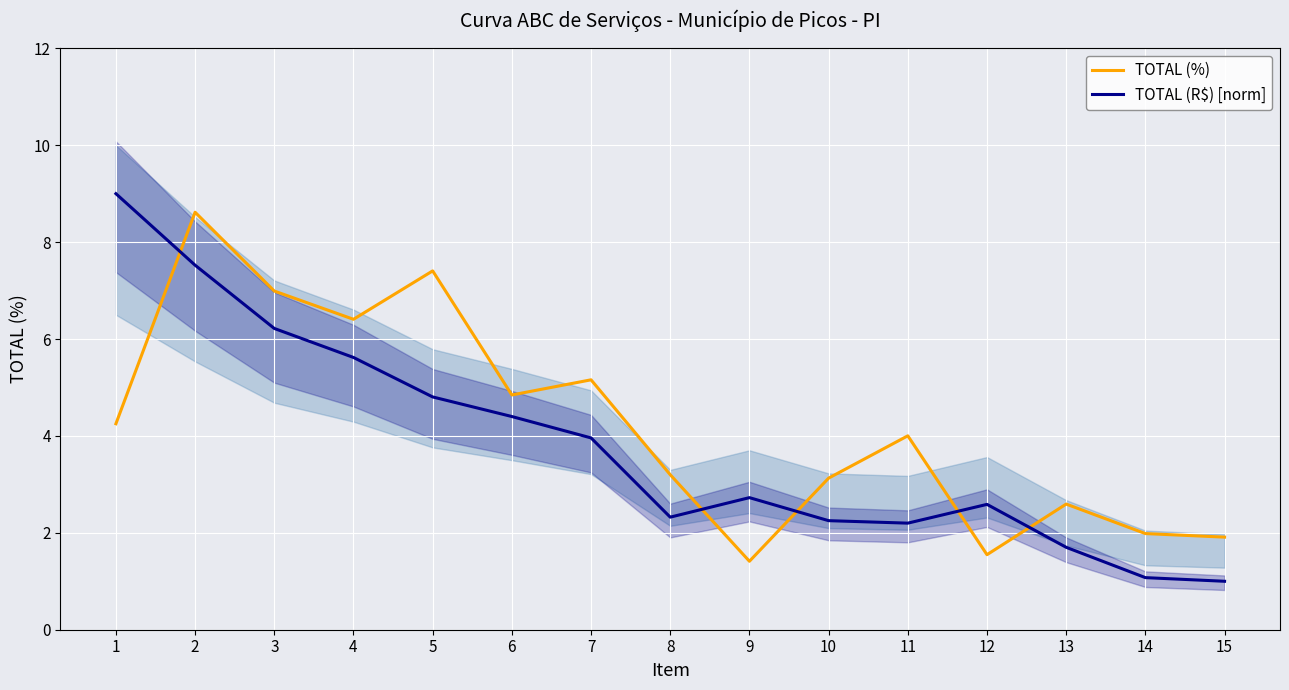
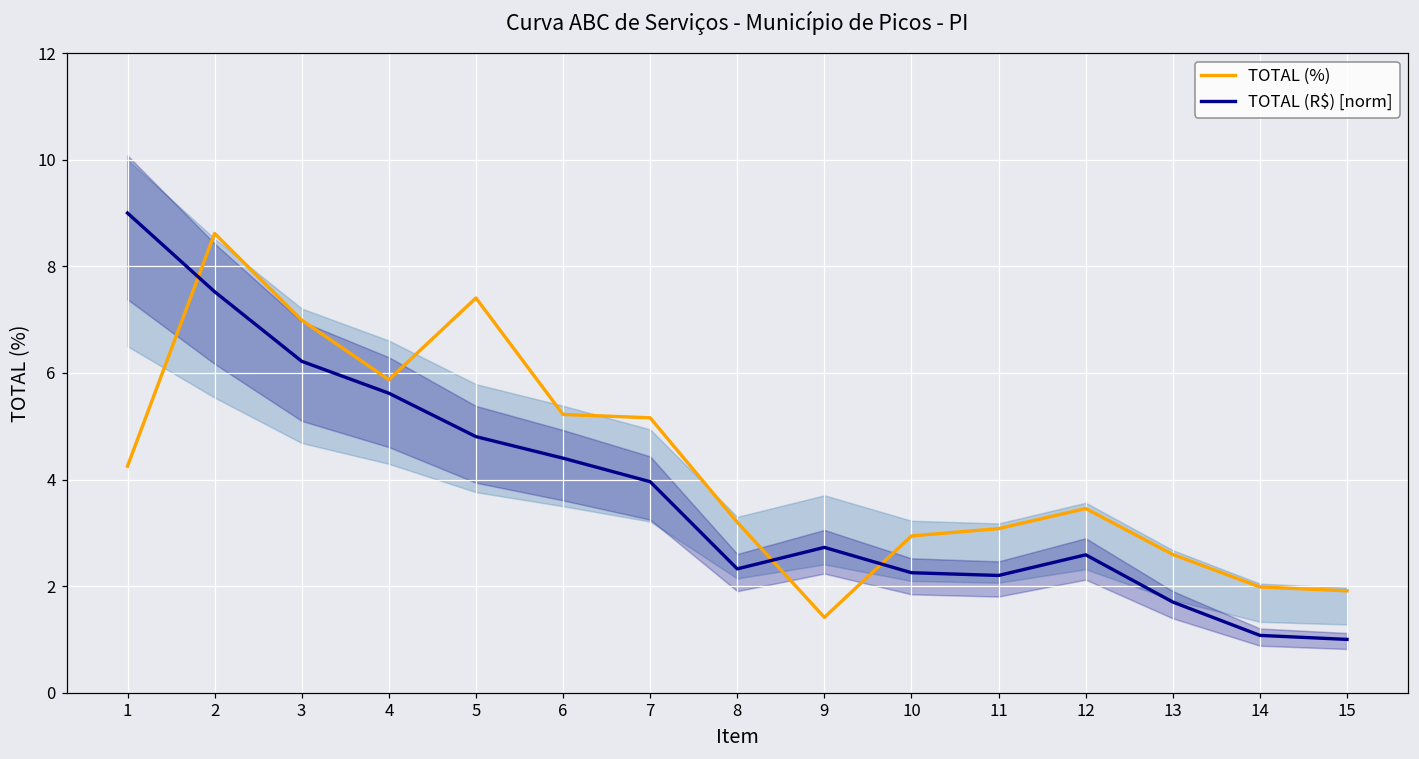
TOTAL (%), 4: 6.4 -> 5.9
TOTAL (%), 6: 4.8 -> 5.2
TOTAL (%), 10: 3.1 -> 2.9
TOTAL (%), 11: 4.0 -> 3.1
TOTAL (%), 12: 1.5 -> 3.5
